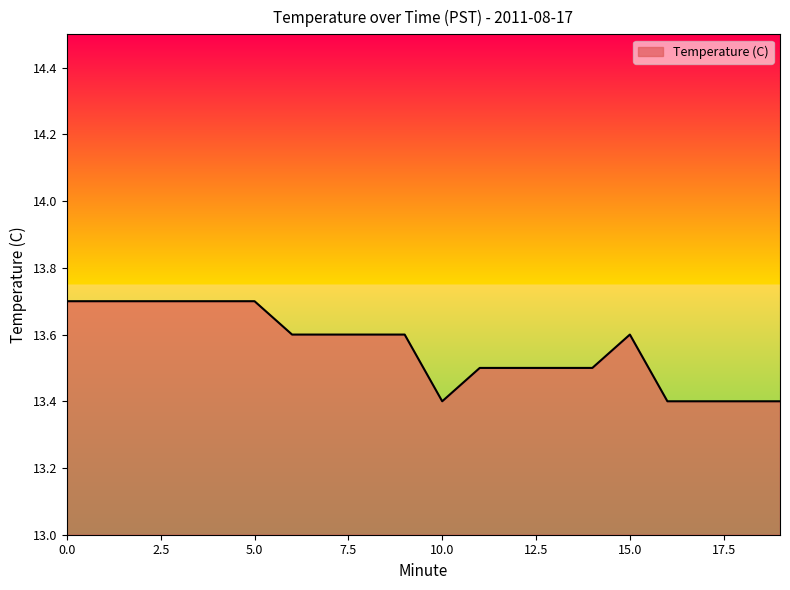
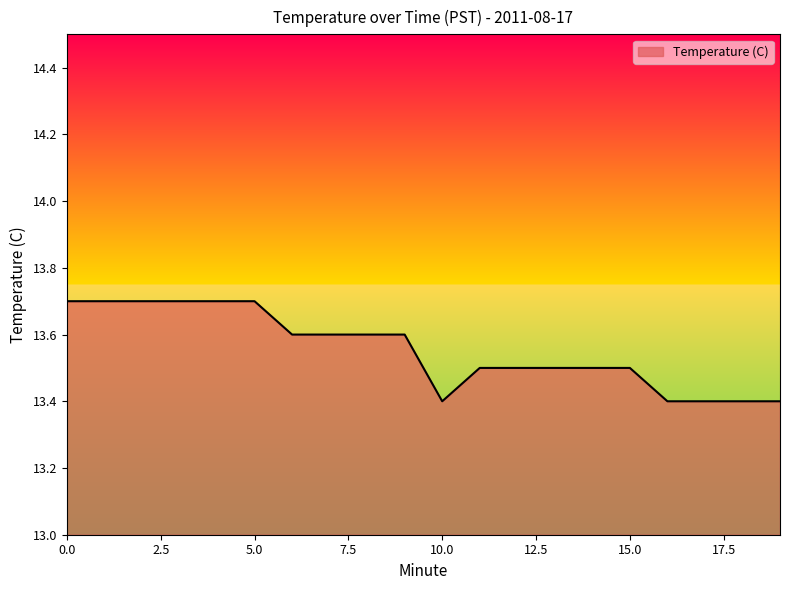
15.0: 13.6 -> 13.5
